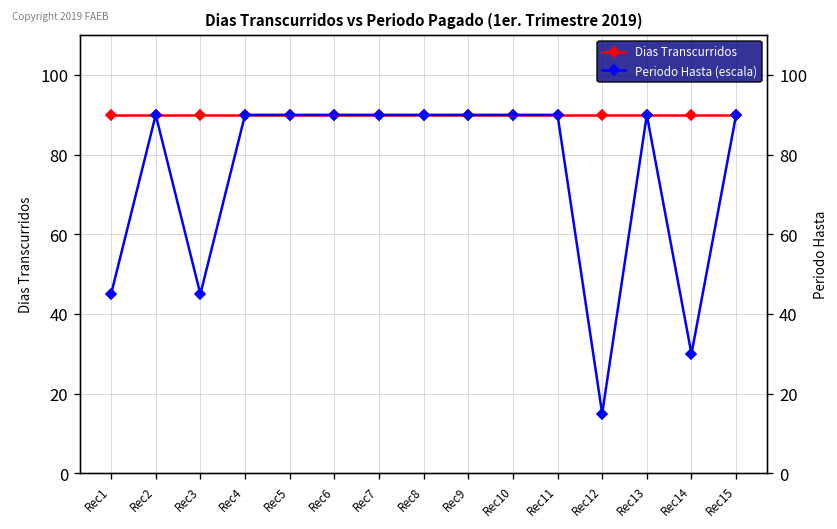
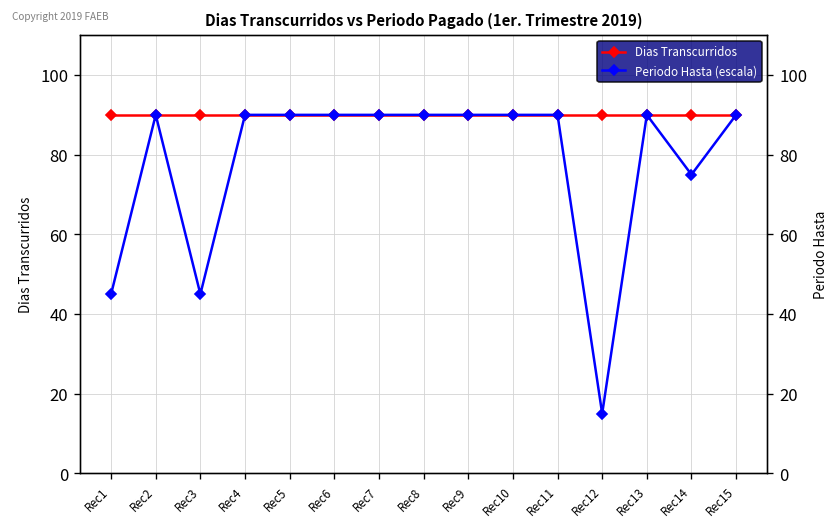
Periodo Hasta (escala), Rec14: 30 -> 75
